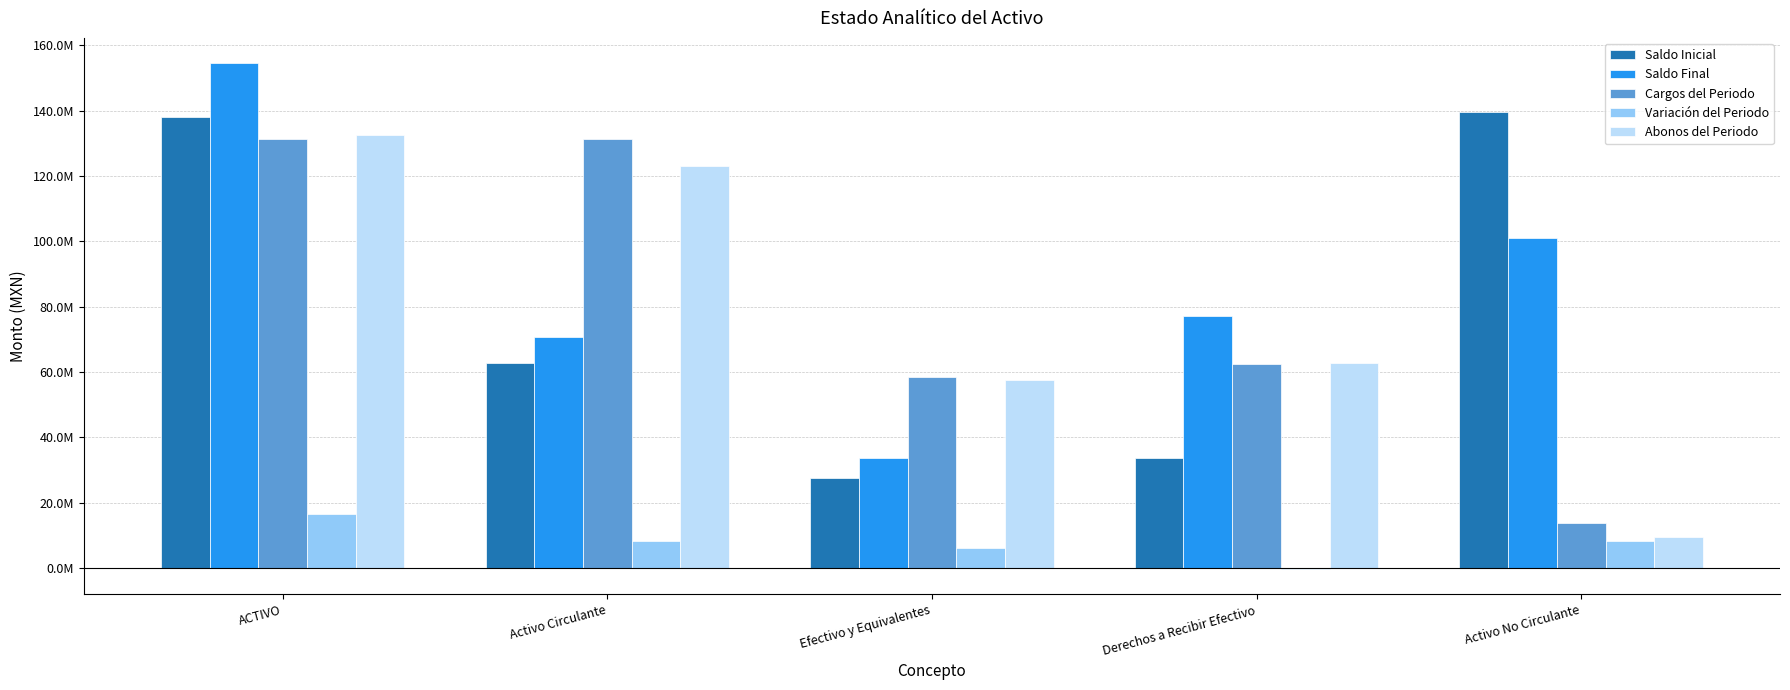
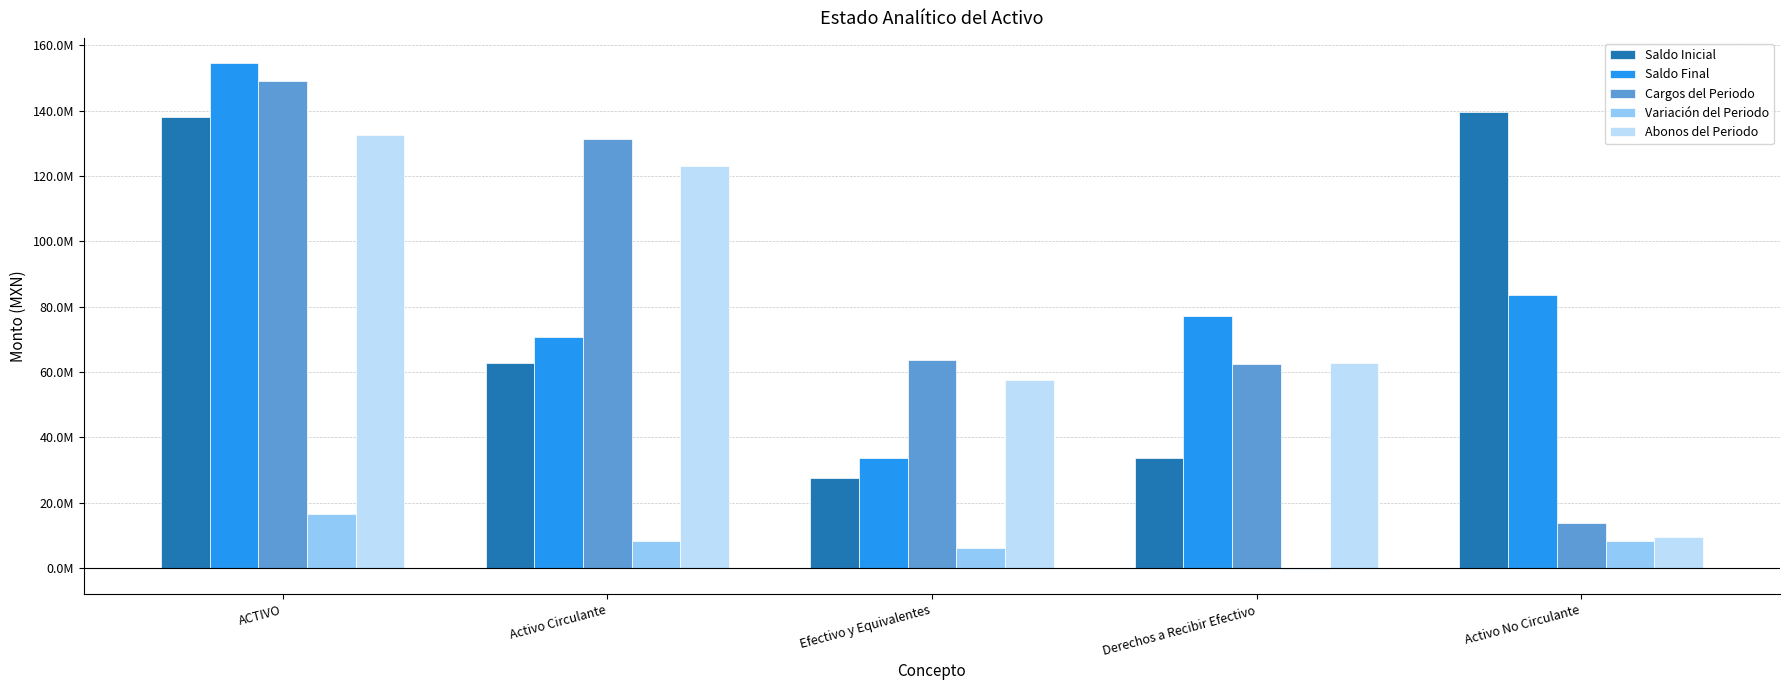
Cargos del Periodo, ACTIVO: 131000000 -> 149000000
Cargos del Periodo, Efectivo y Equivalentes: 59000000 -> 64000000
Saldo Final, Activo No Circulante: 101000000 -> 84000000
